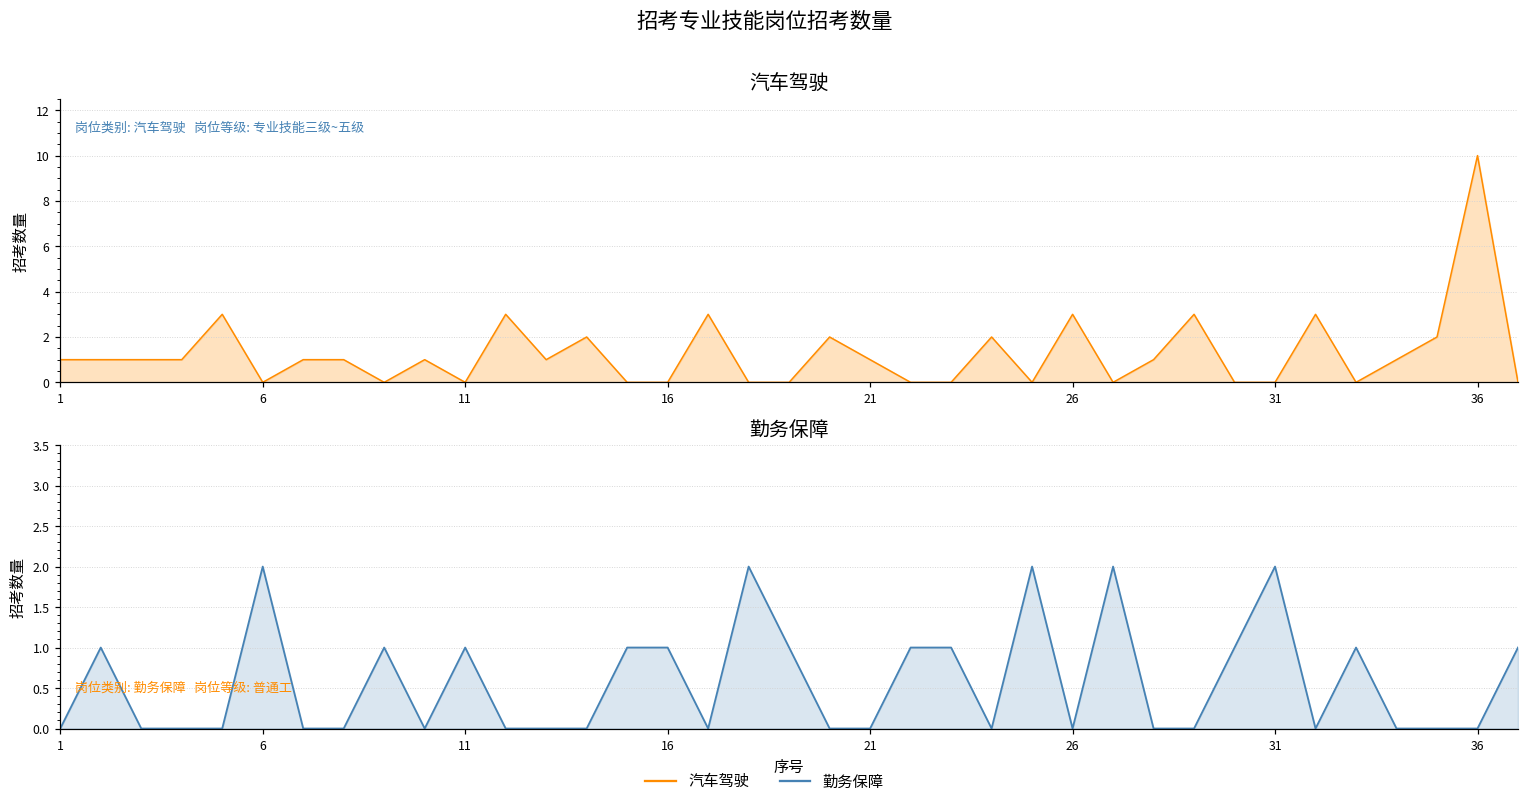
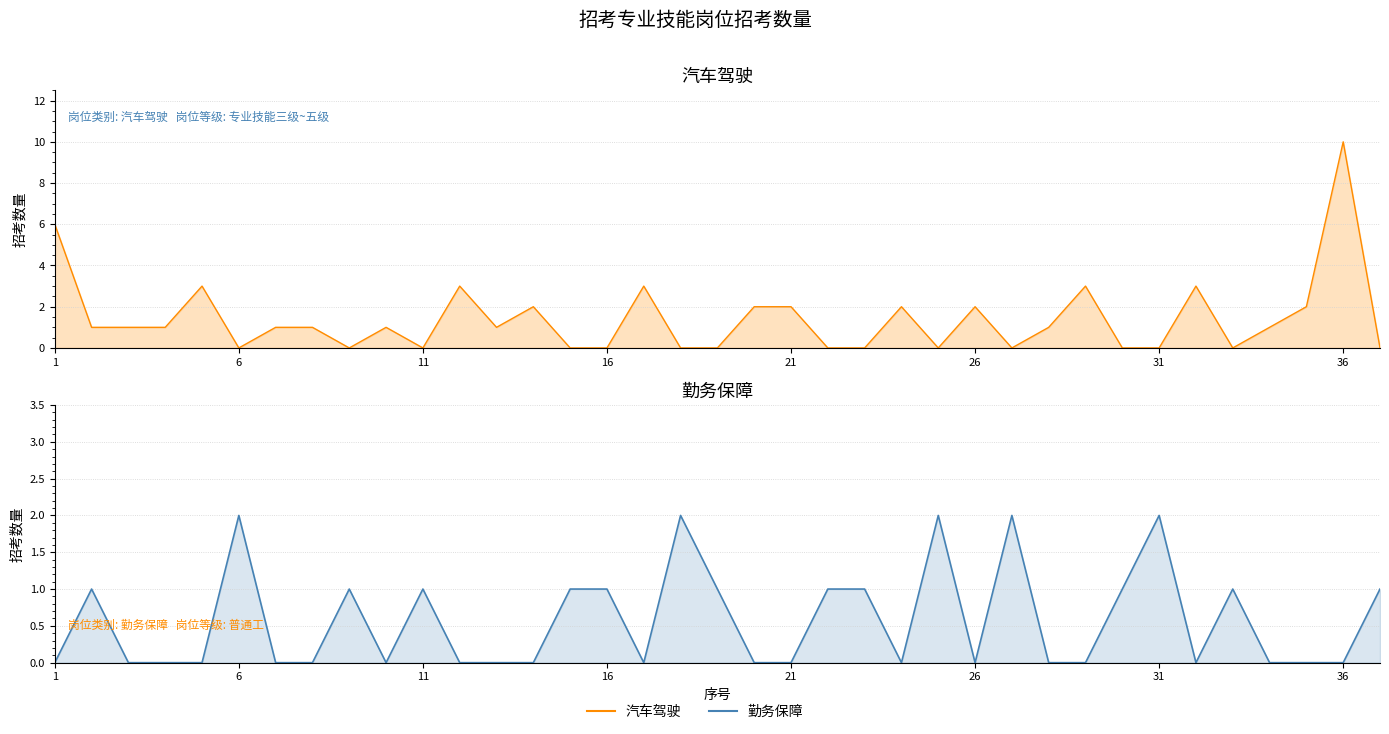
汽车驾驶, 1: 1 -> 6
汽车驾驶, 21: 1 -> 2
汽车驾驶, 26: 3 -> 2
